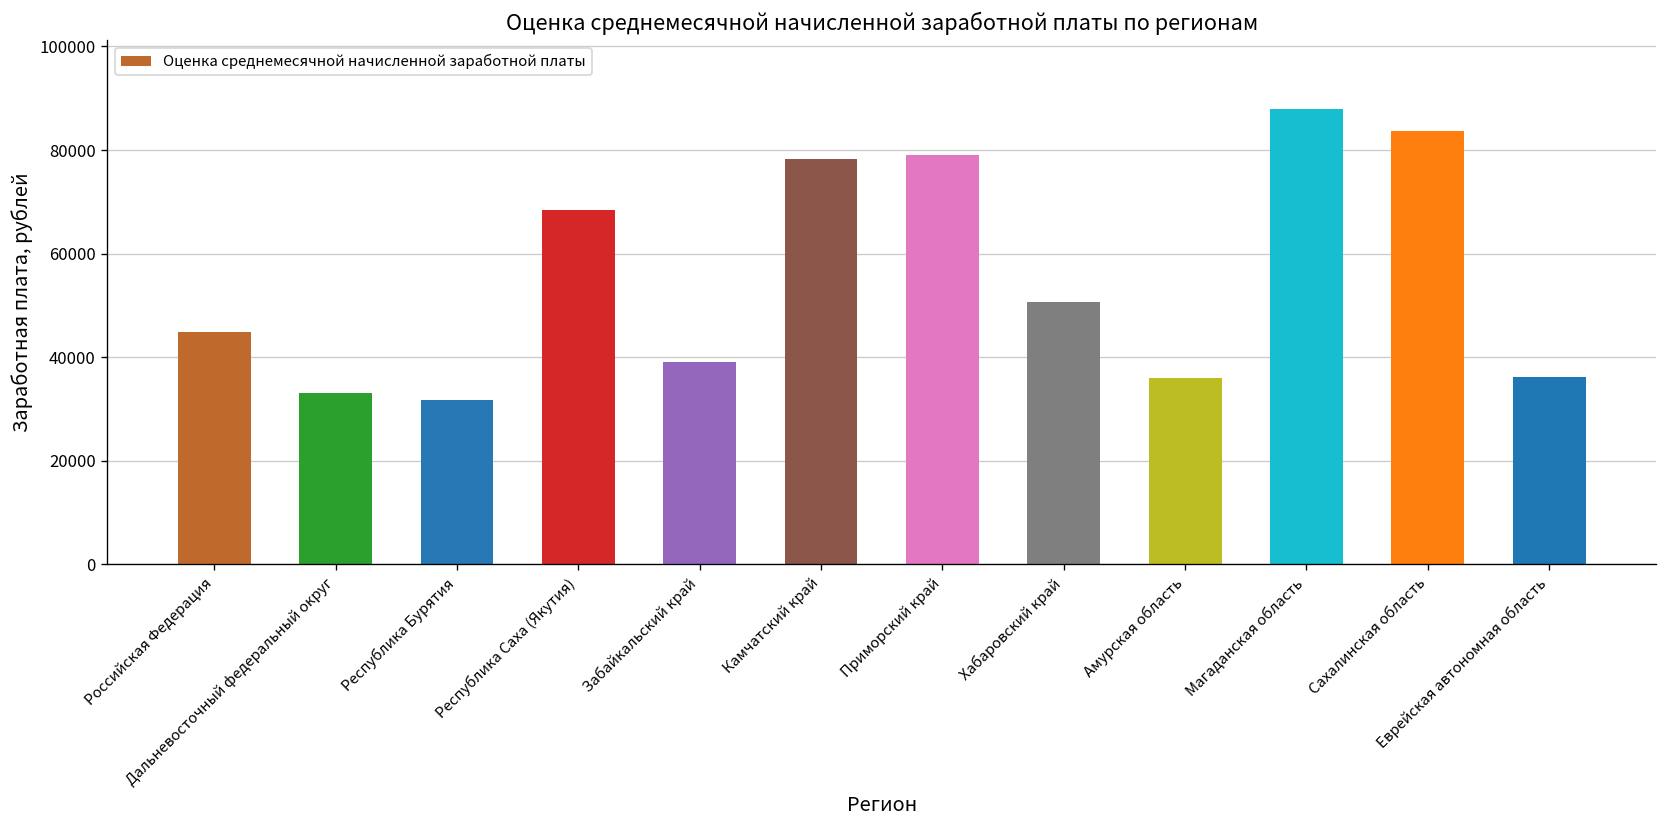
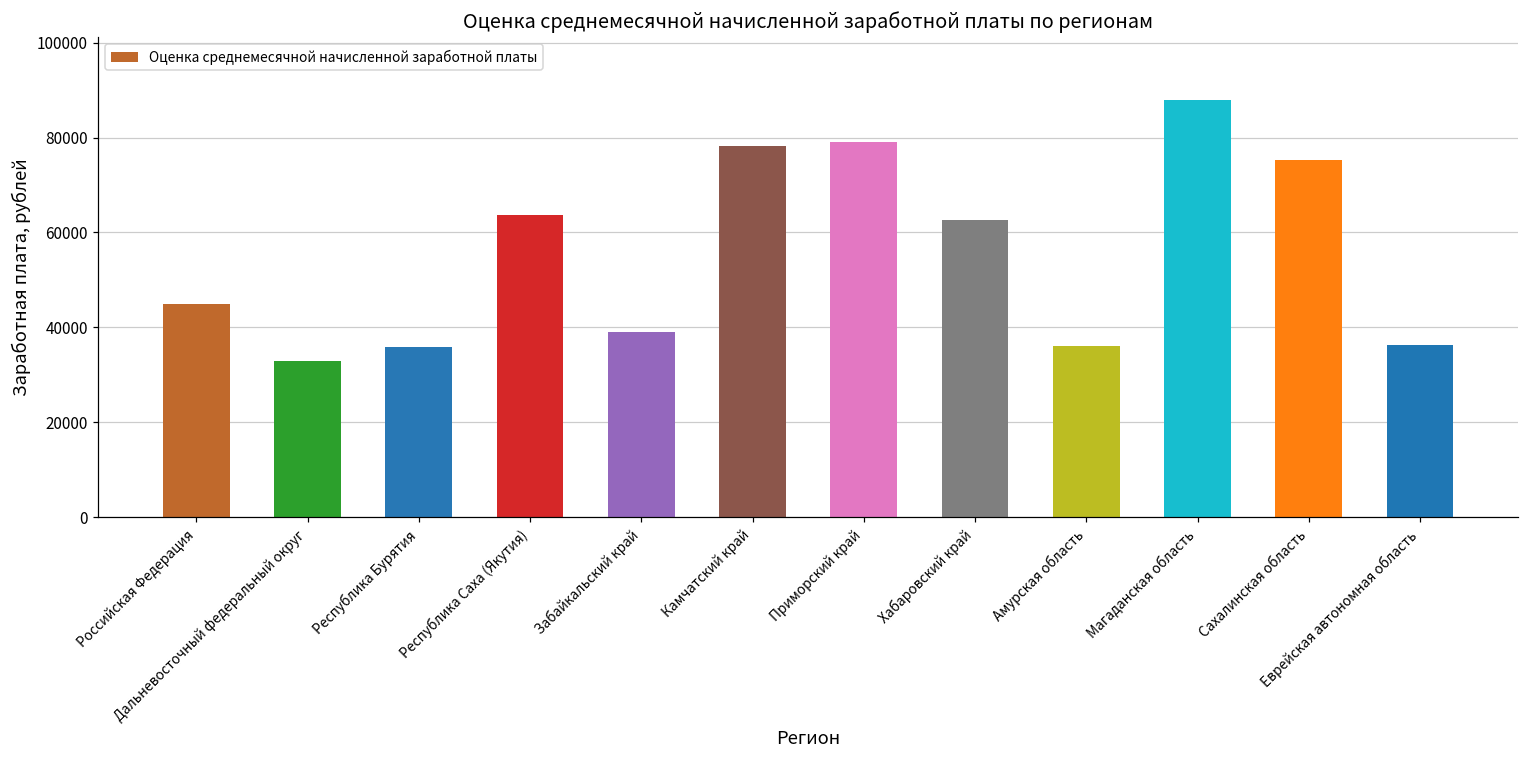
Республика Бурятия: 32000 -> 36000
Республика Саха (Якутия): 69000 -> 64000
Хабаровский край: 51000 -> 63000
Сахалинская область: 84000 -> 75000
